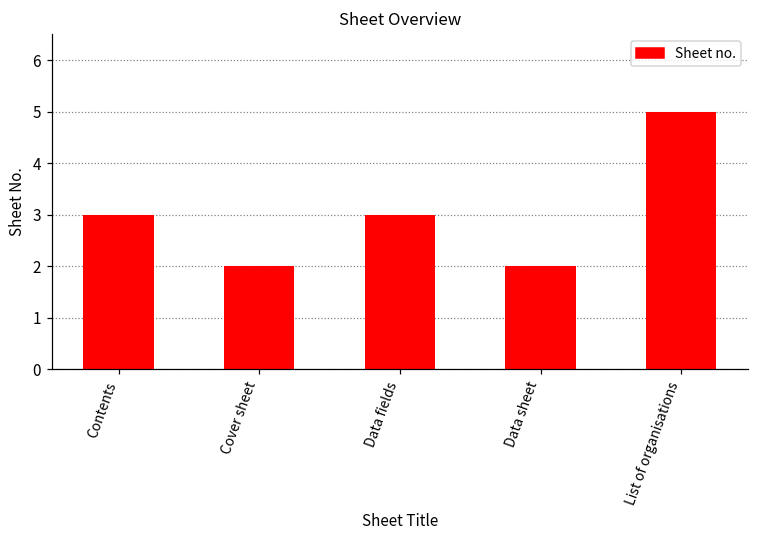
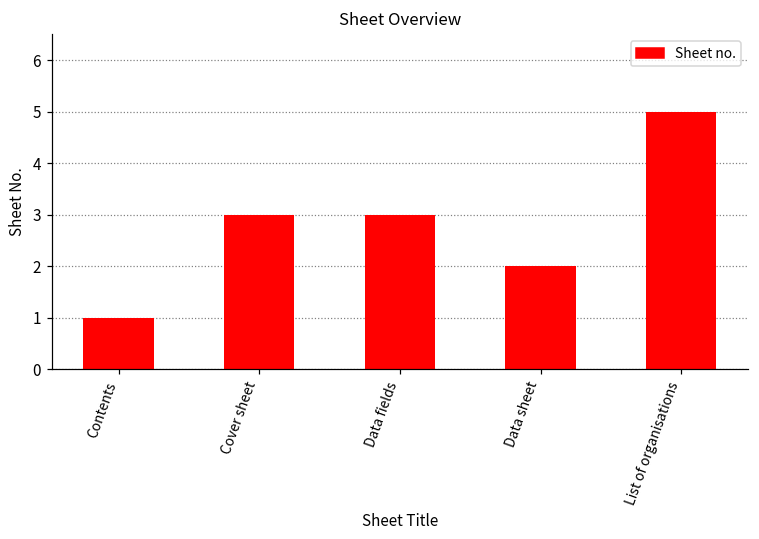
Contents: 3 -> 1
Cover sheet: 2 -> 3
